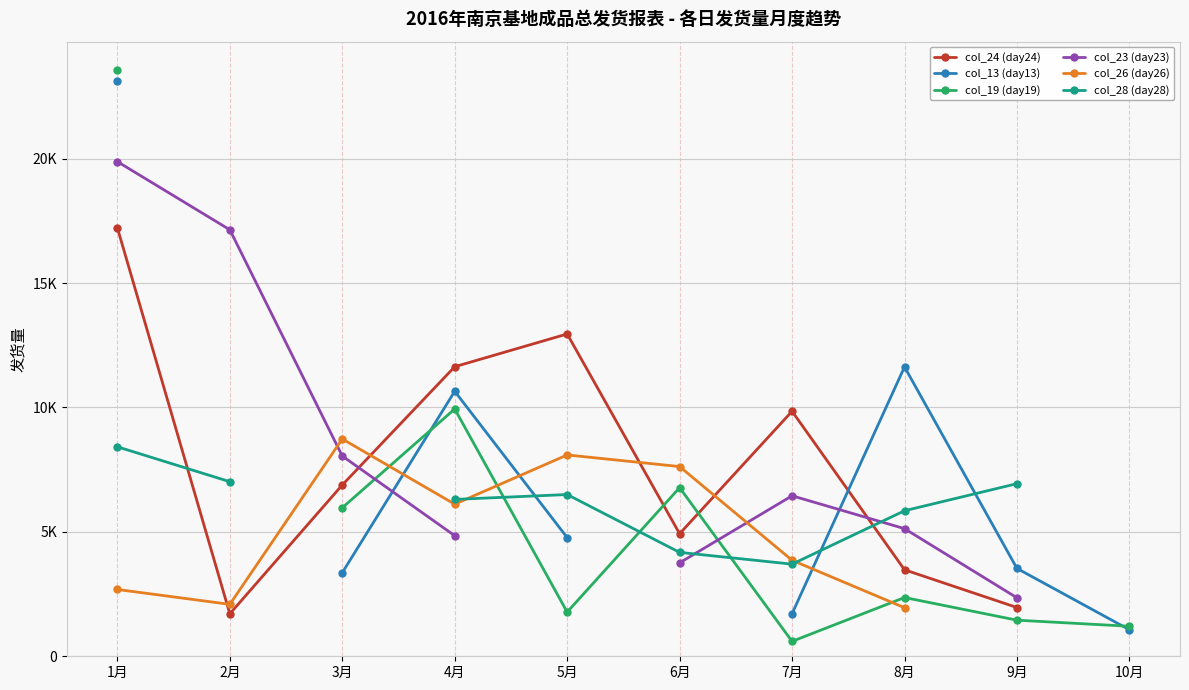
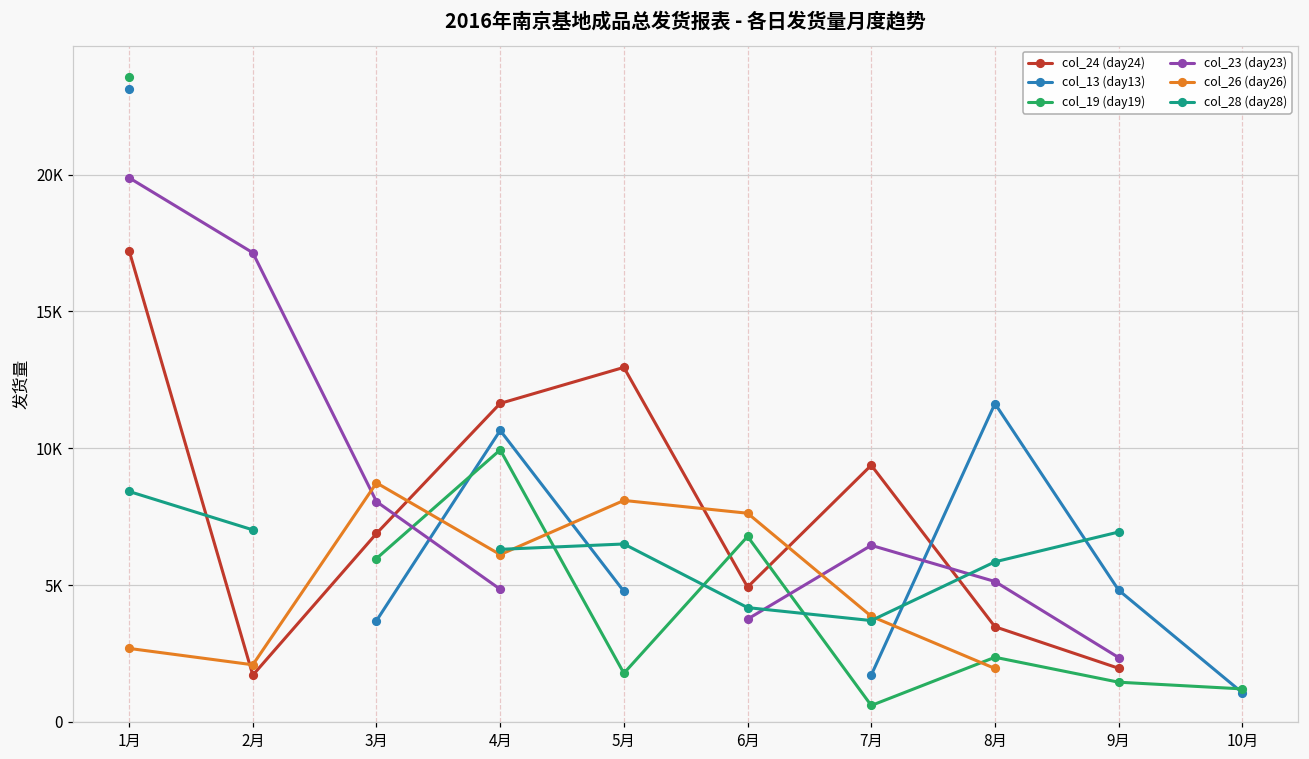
col_13 (day13), 3月: 3400 -> 3700
col_24 (day24), 7月: 9800 -> 9400
col_13 (day13), 9月: 3500 -> 4800
